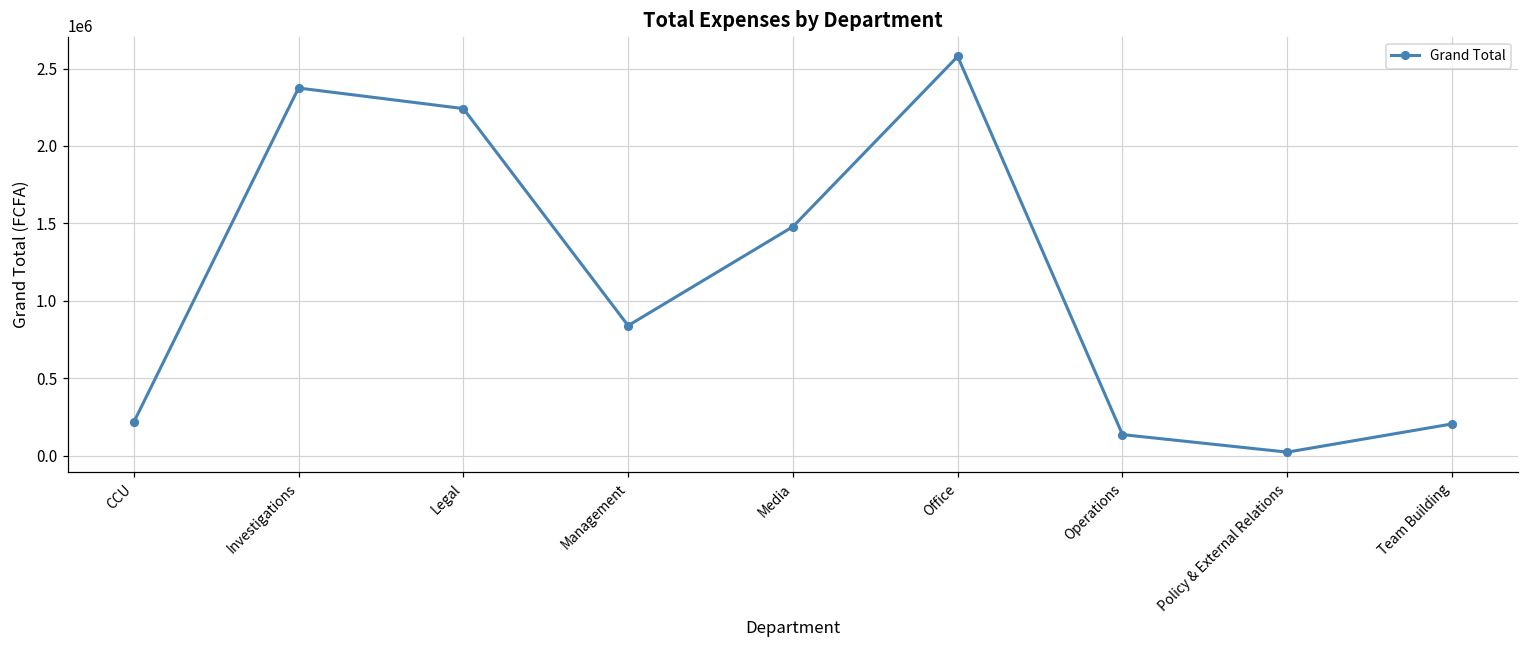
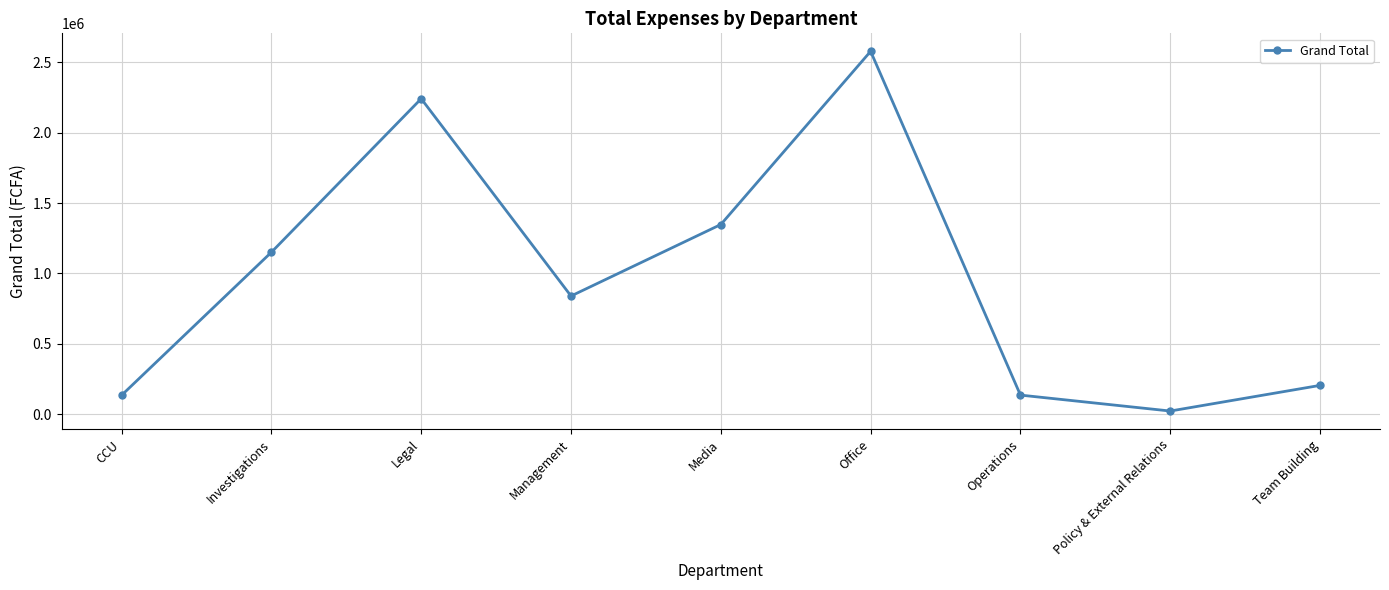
CCU: 210000 -> 130000
Investigations: 2370000 -> 1150000
Media: 1480000 -> 1350000
